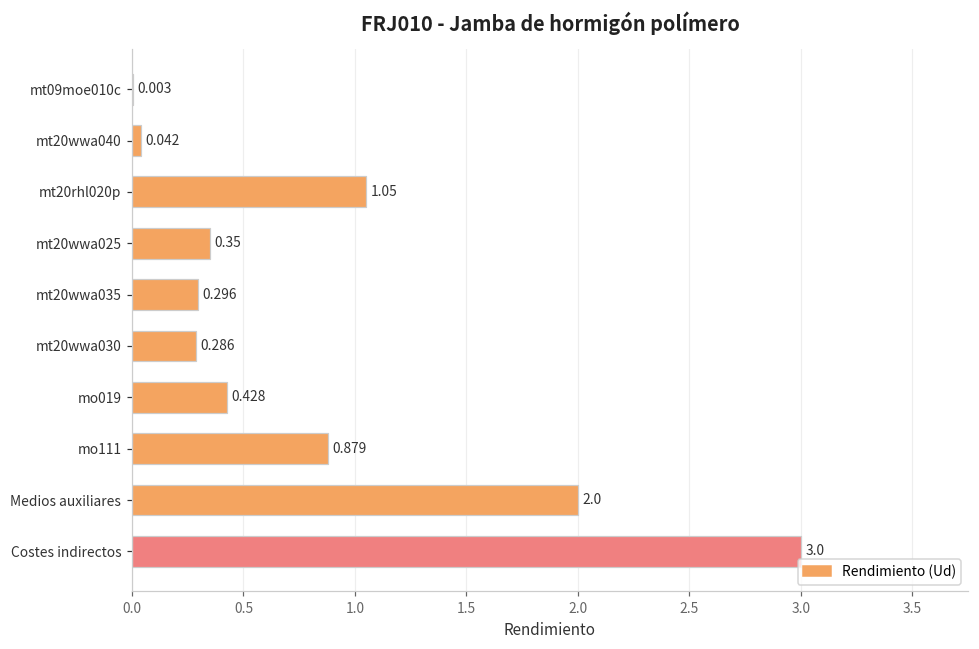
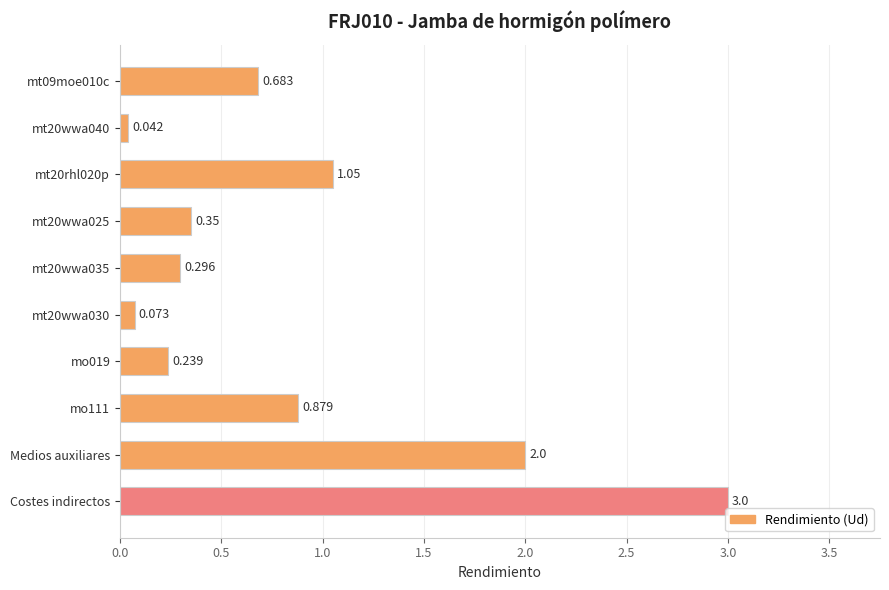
mt09moe010c: 0.003 -> 0.683
mt20wwa030: 0.286 -> 0.073
mo019: 0.428 -> 0.239
